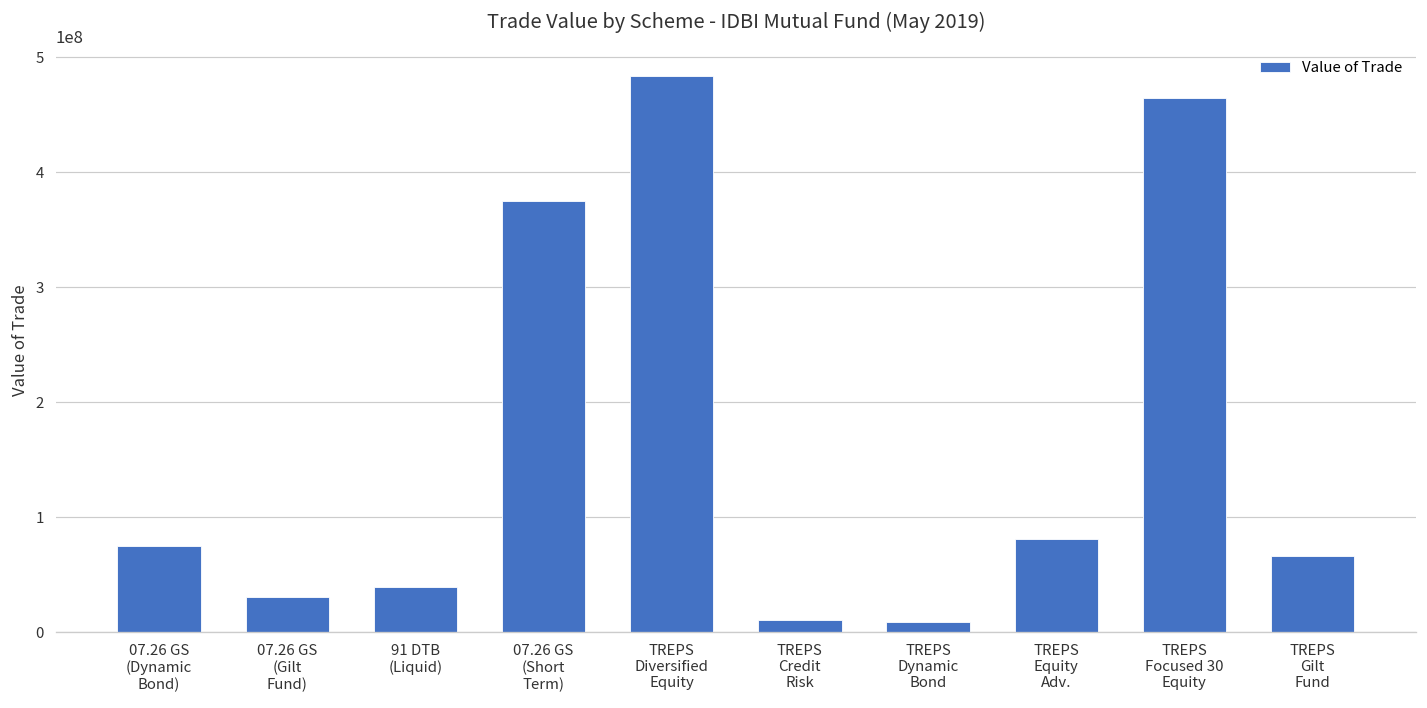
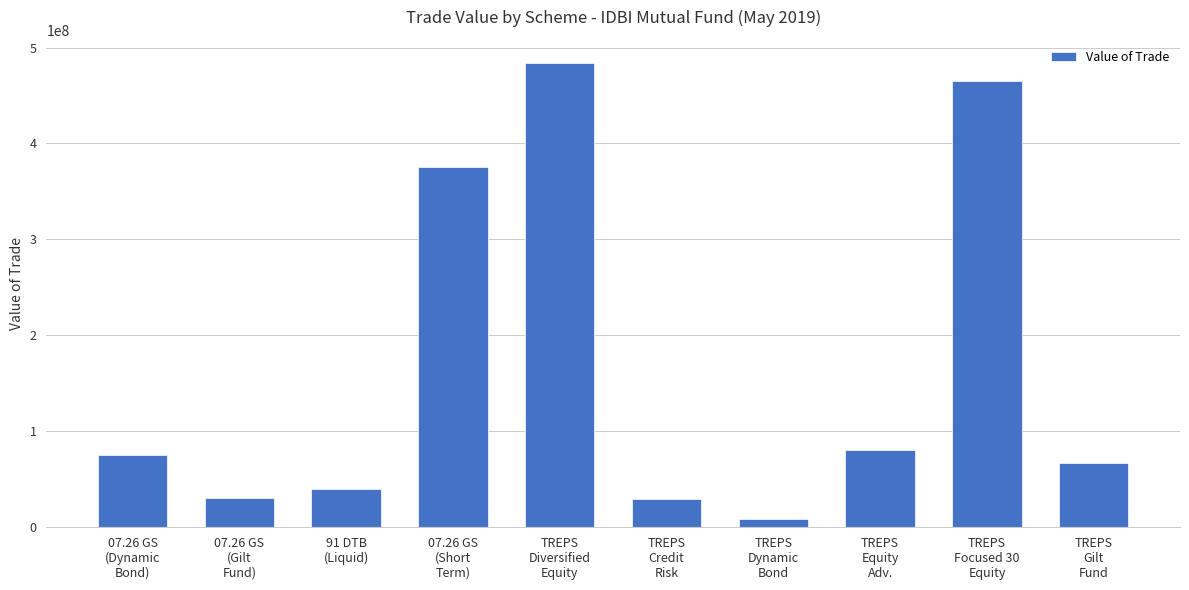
TREPS Credit Risk: 10000000 -> 30000000
